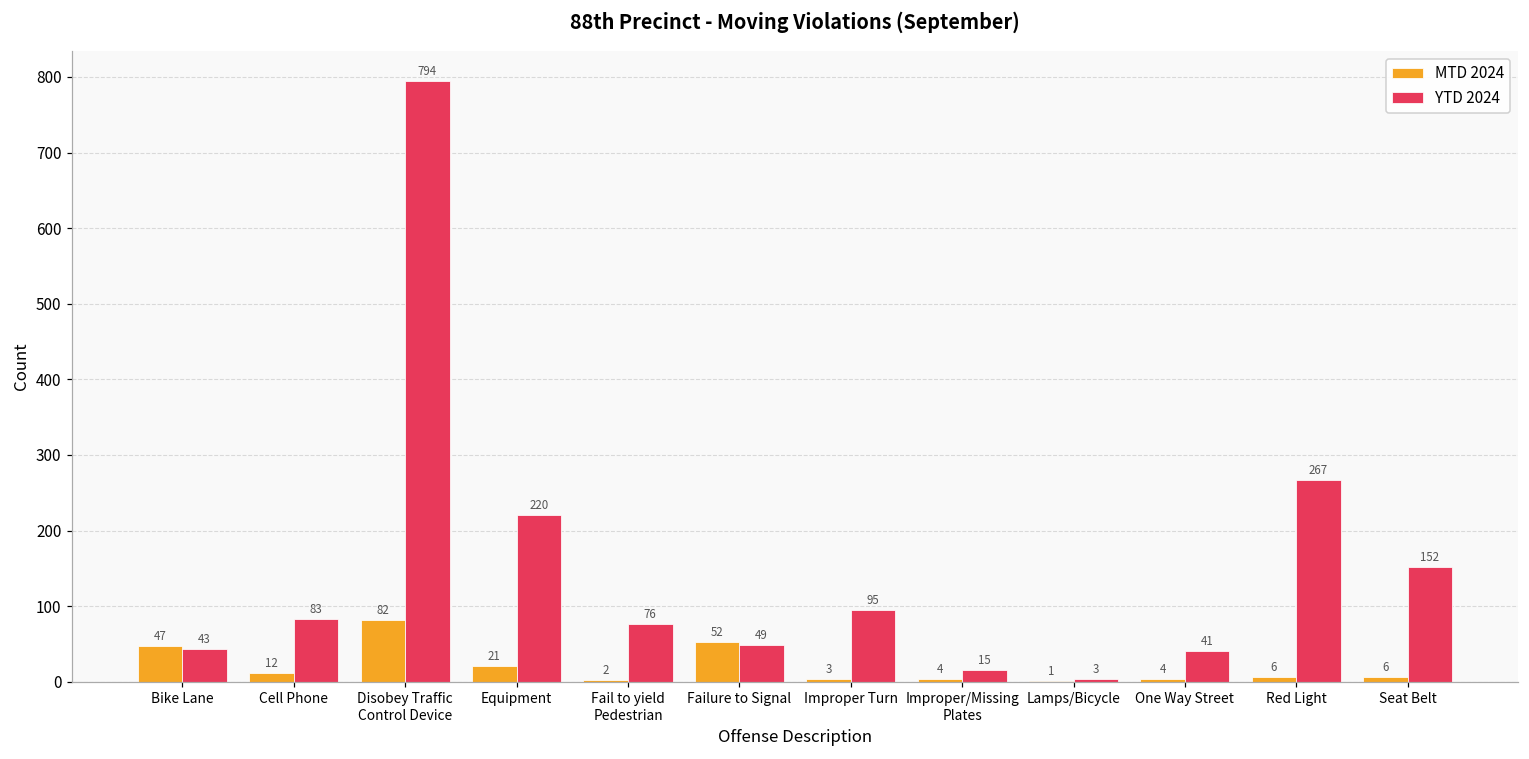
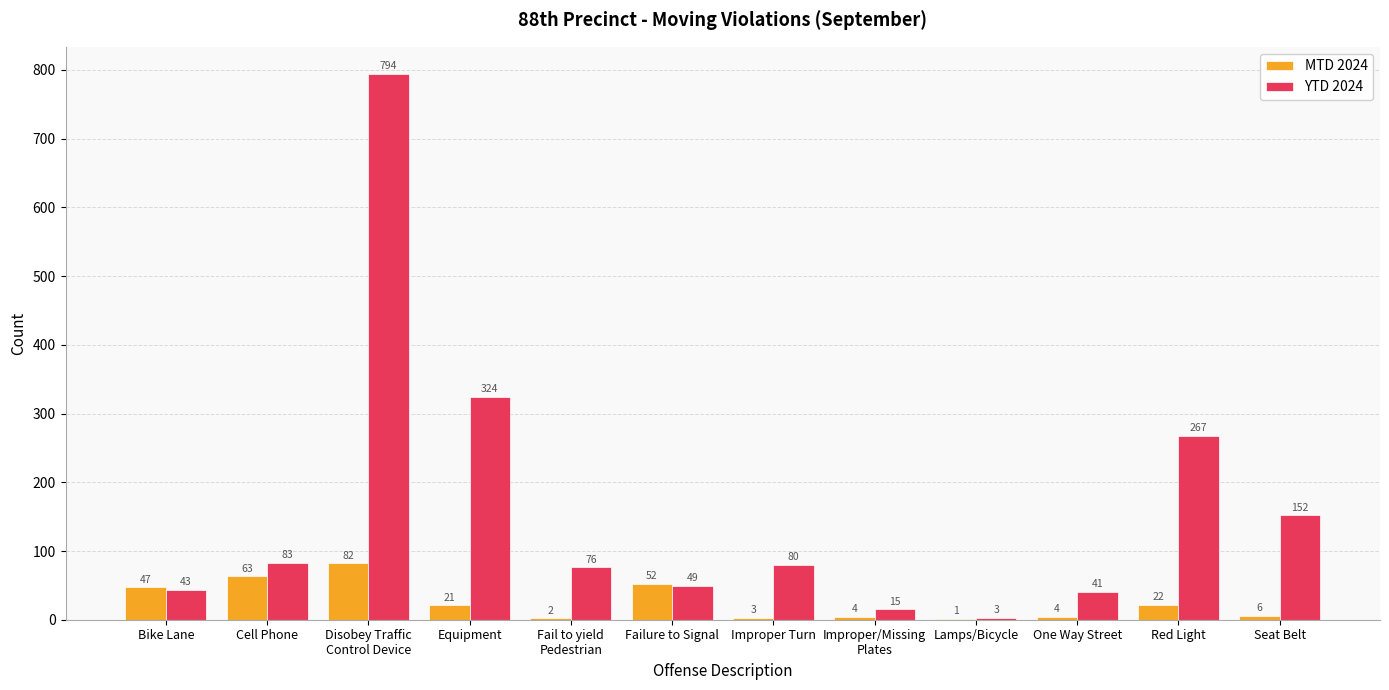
MTD 2024, Cell Phone: 12 -> 63
YTD 2024, Equipment: 220 -> 324
YTD 2024, Improper Turn: 95 -> 80
MTD 2024, Red Light: 6 -> 22
